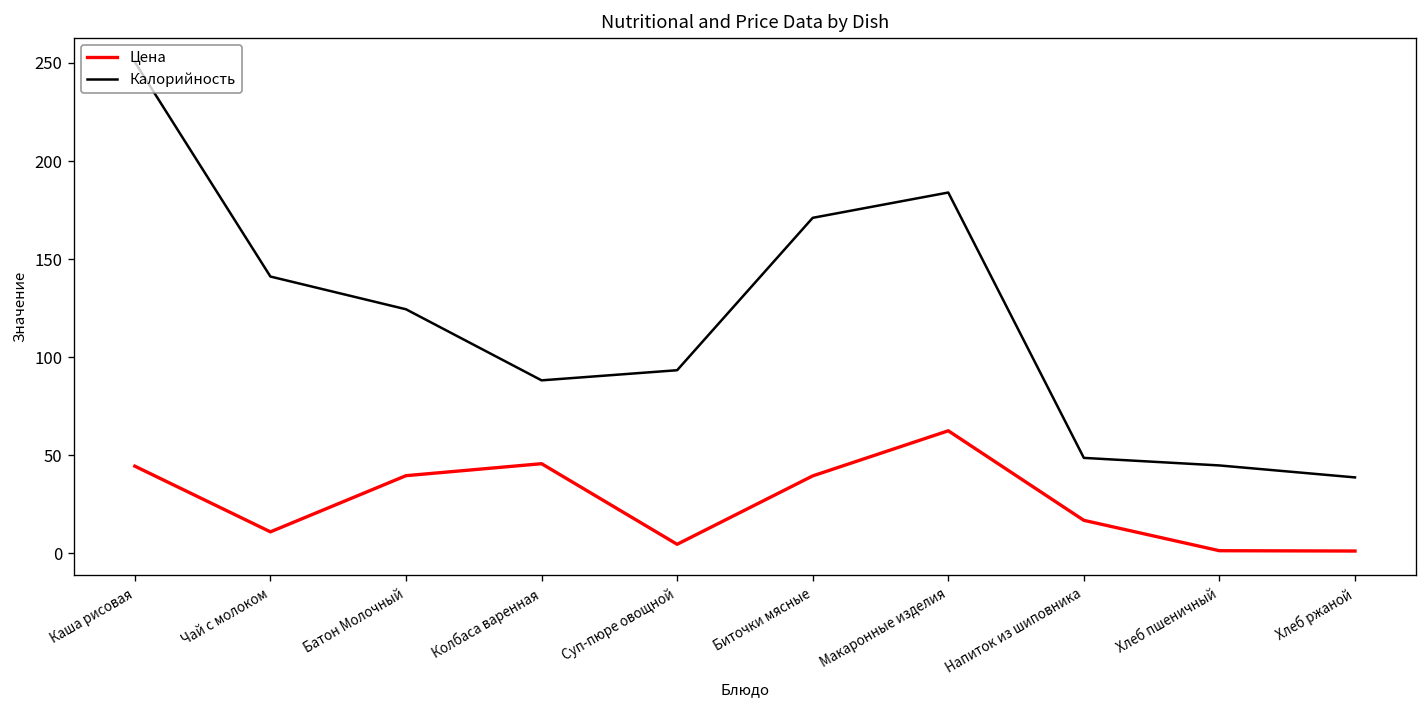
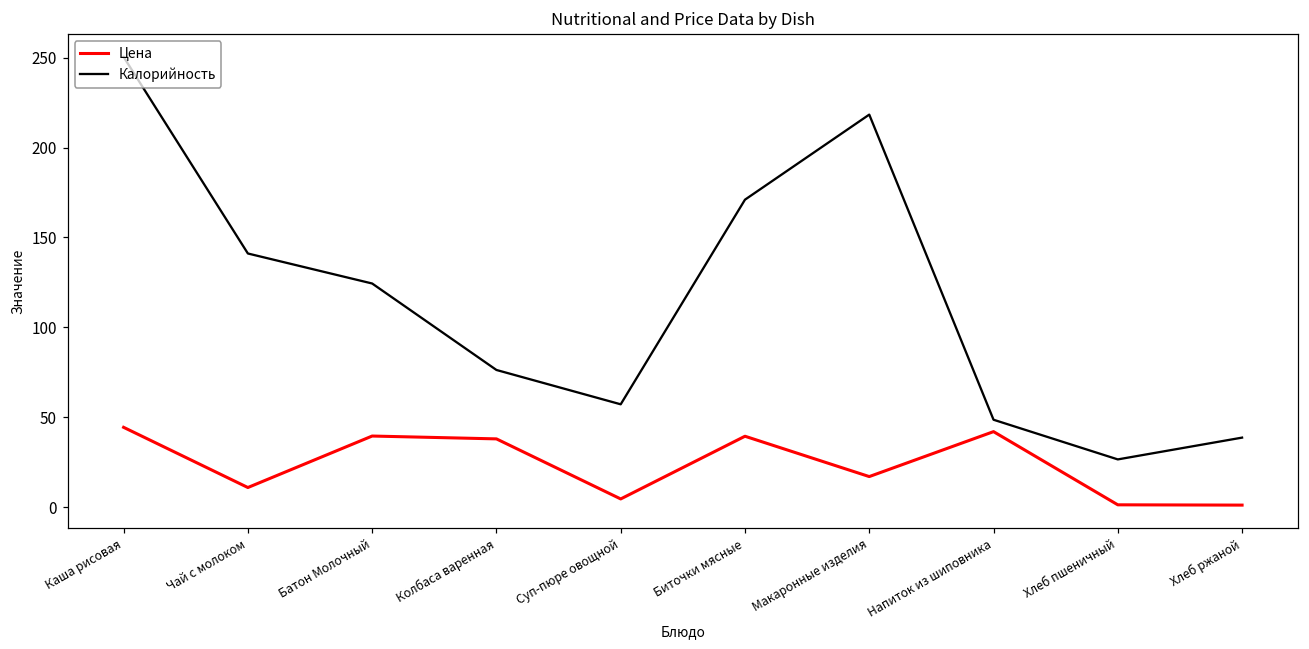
Цена, Колбаса варенная: 46 -> 38
Калорийность, Колбаса варенная: 88 -> 76
Калорийность, Суп-пюре овощной: 93 -> 57
Цена, Макаронные изделия: 62 -> 17
Калорийность, Макаронные изделия: 184 -> 218
Цена, Напиток из шиповника: 17 -> 42
Калорийность, Хлеб пшеничный: 45 -> 27
